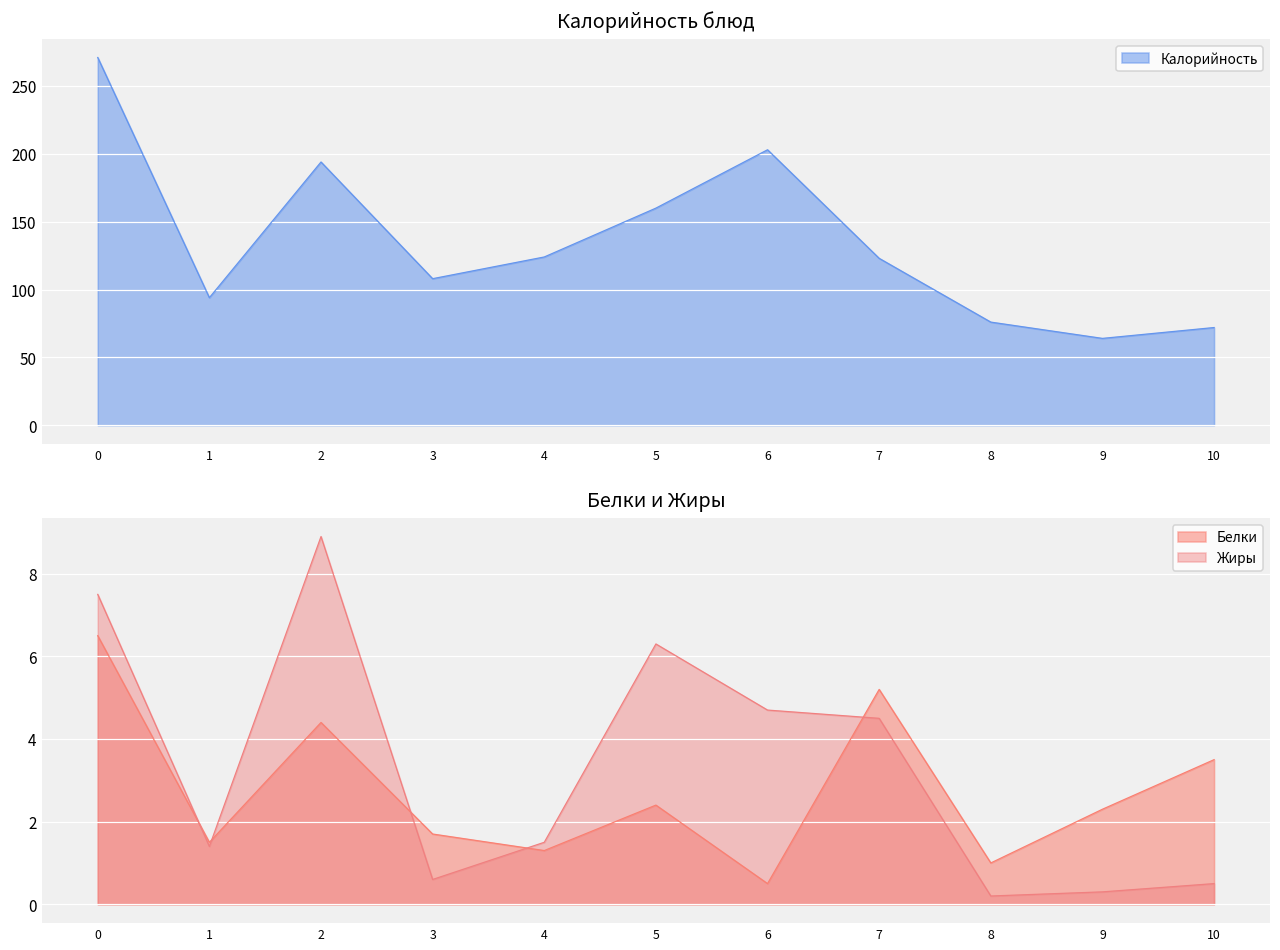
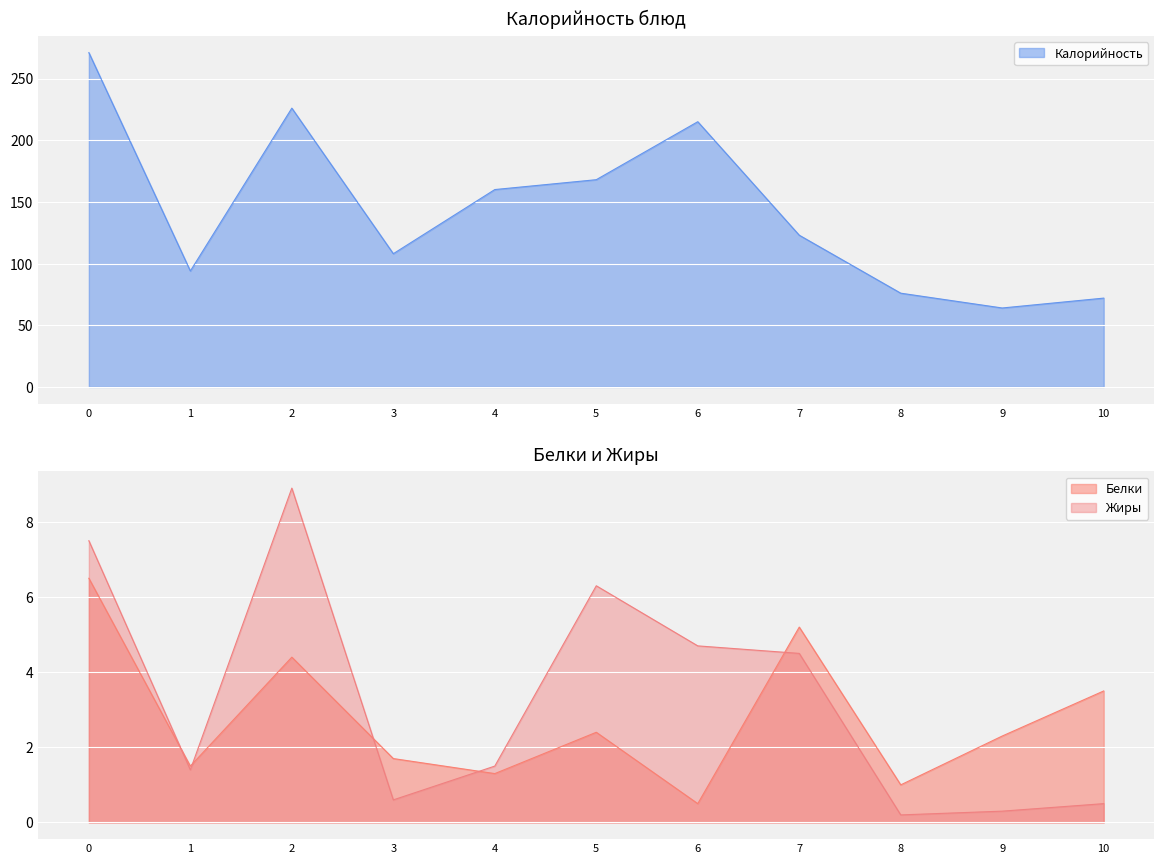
Калорийность блюд, 2: 194 -> 226
Калорийность блюд, 4: 124 -> 160
Калорийность блюд, 5: 160 -> 168
Калорийность блюд, 6: 203 -> 215
